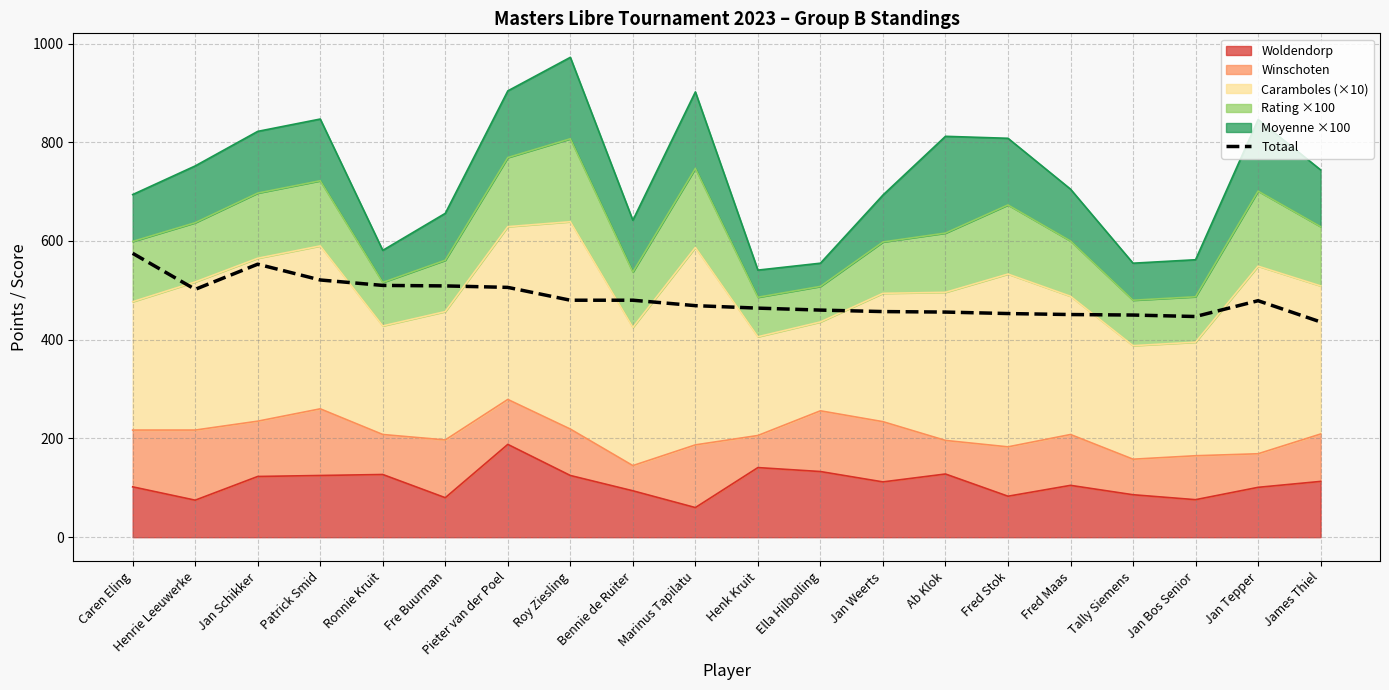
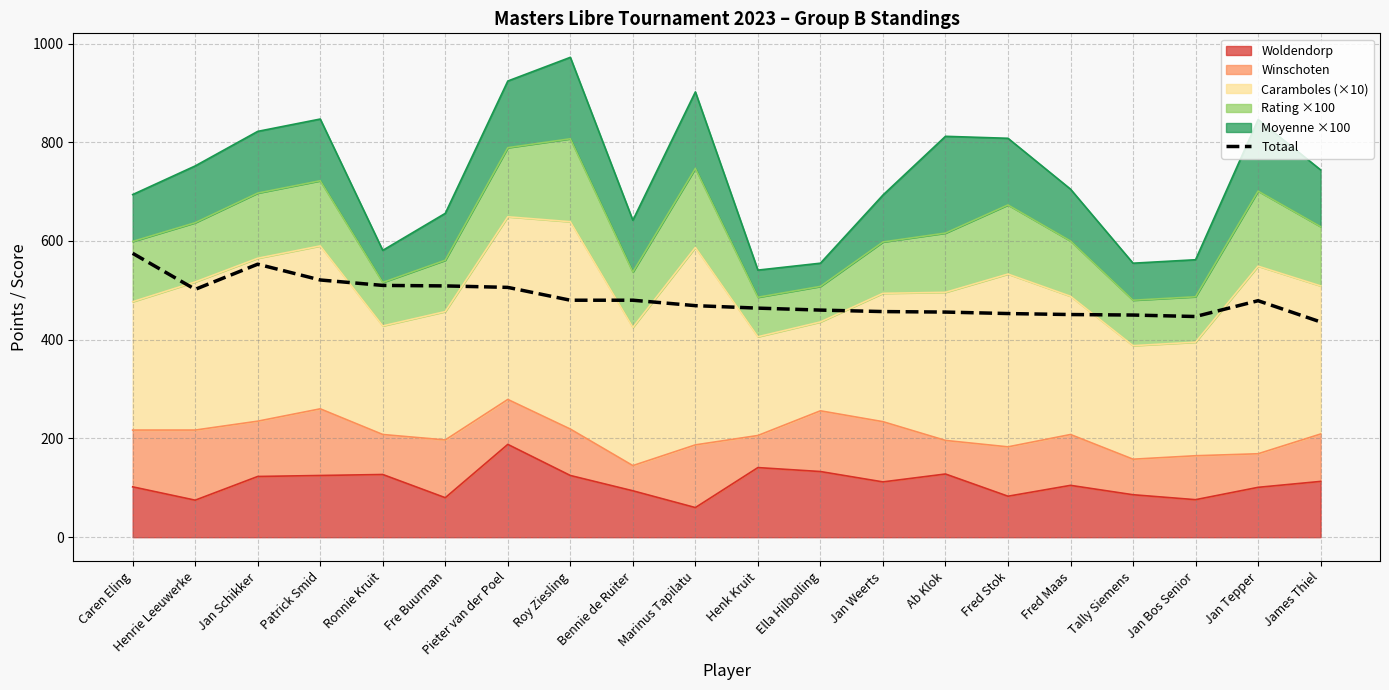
Caramboles (×10), Pieter van der Poel: 350 -> 370
